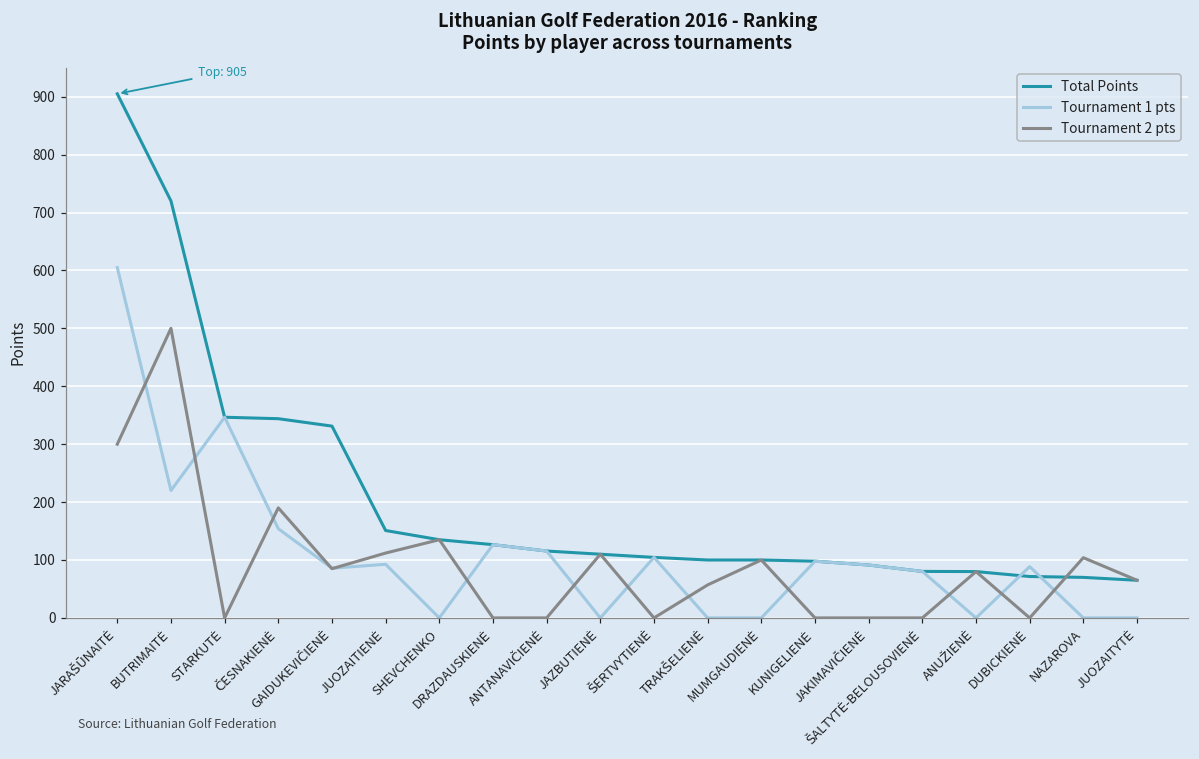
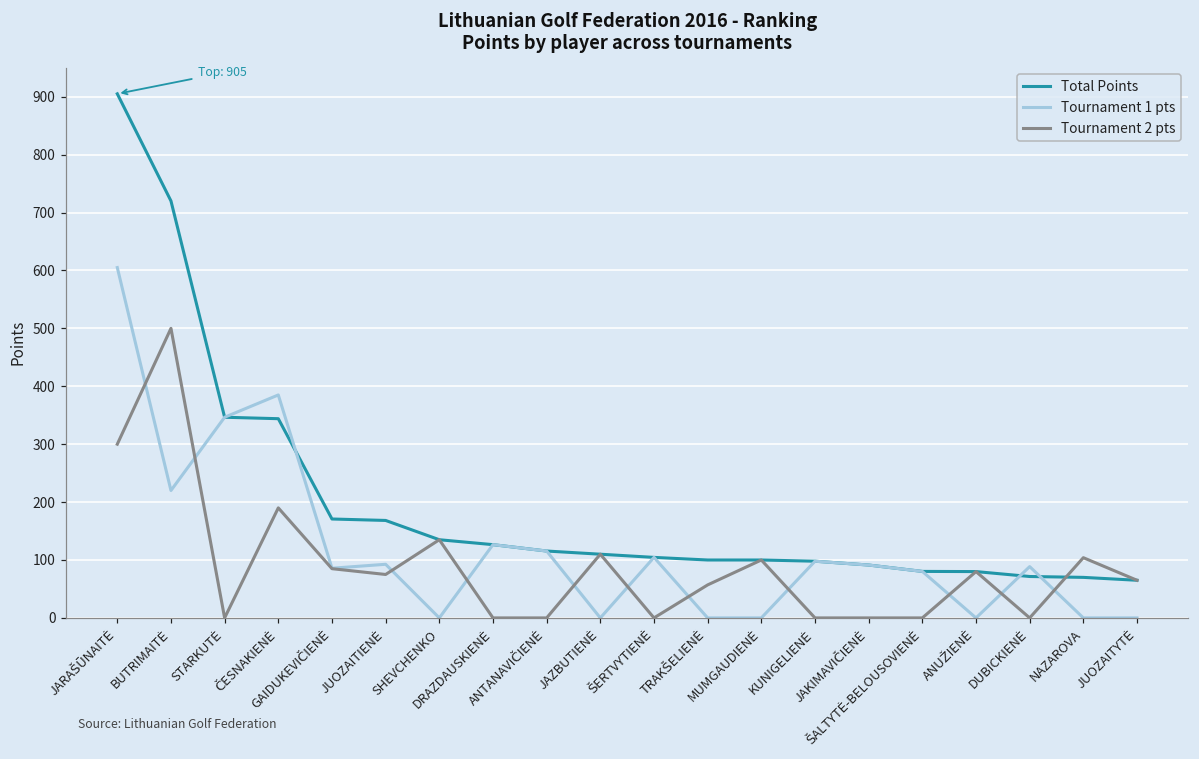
Tournament 1 pts, ČESNAKIENĖ: 150 -> 390
Total Points, GAIDUKEVIČIENĖ: 330 -> 170
Total Points, JUOZAITIENĖ: 150 -> 170
Tournament 2 pts, JUOZAITIENĖ: 110 -> 80
